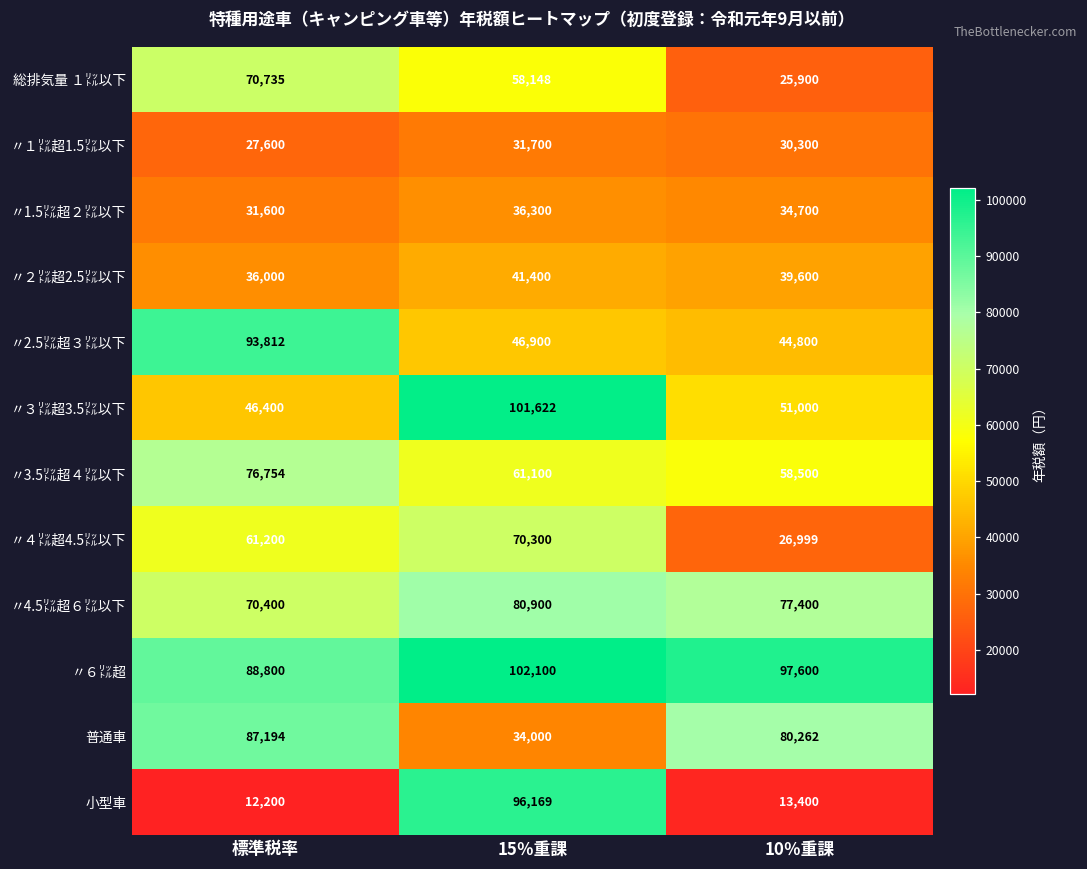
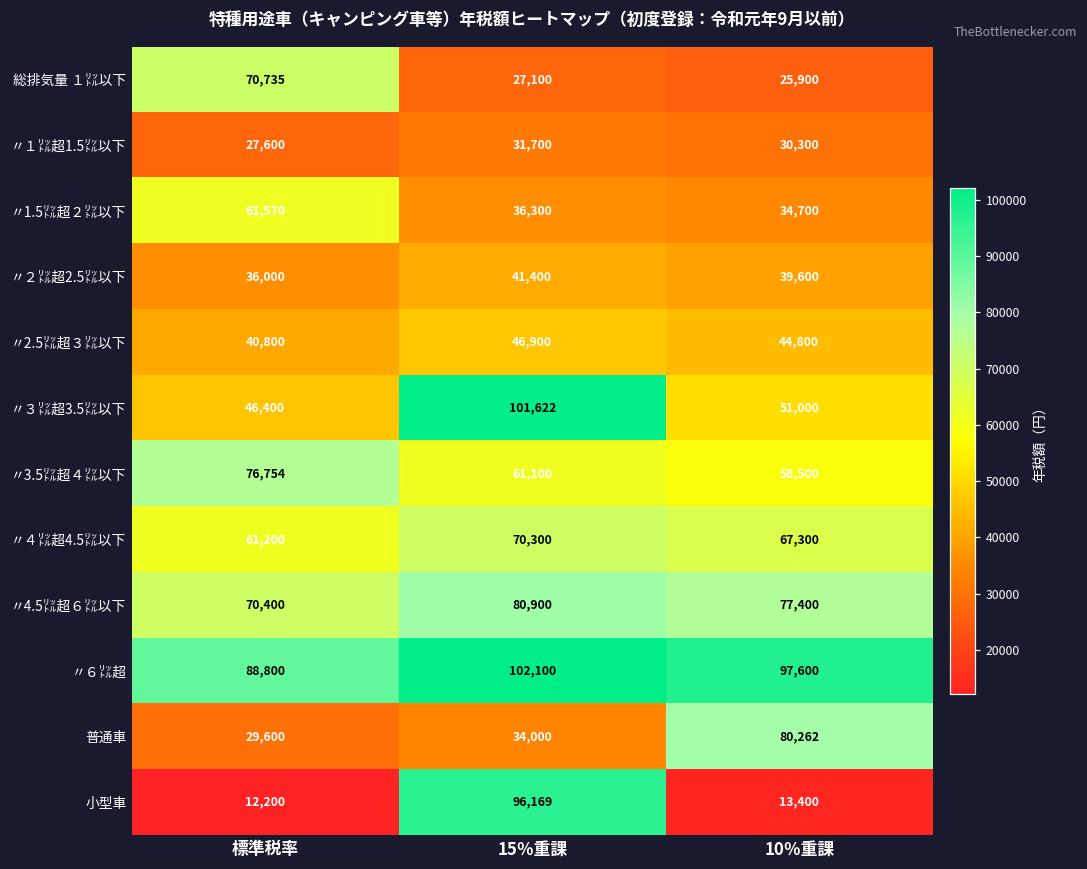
総排気量 １㍑以下, 15％重課: 58,148 -> 27,100
〃1.5㍑超２㍑以下, 標準税率: 31,600 -> 61,570
〃2.5㍑超３㍑以下, 標準税率: 93,812 -> 40,800
〃４㍑超4.5㍑以下, 10％重課: 26,999 -> 67,300
普通車, 標準税率: 87,194 -> 29,600
